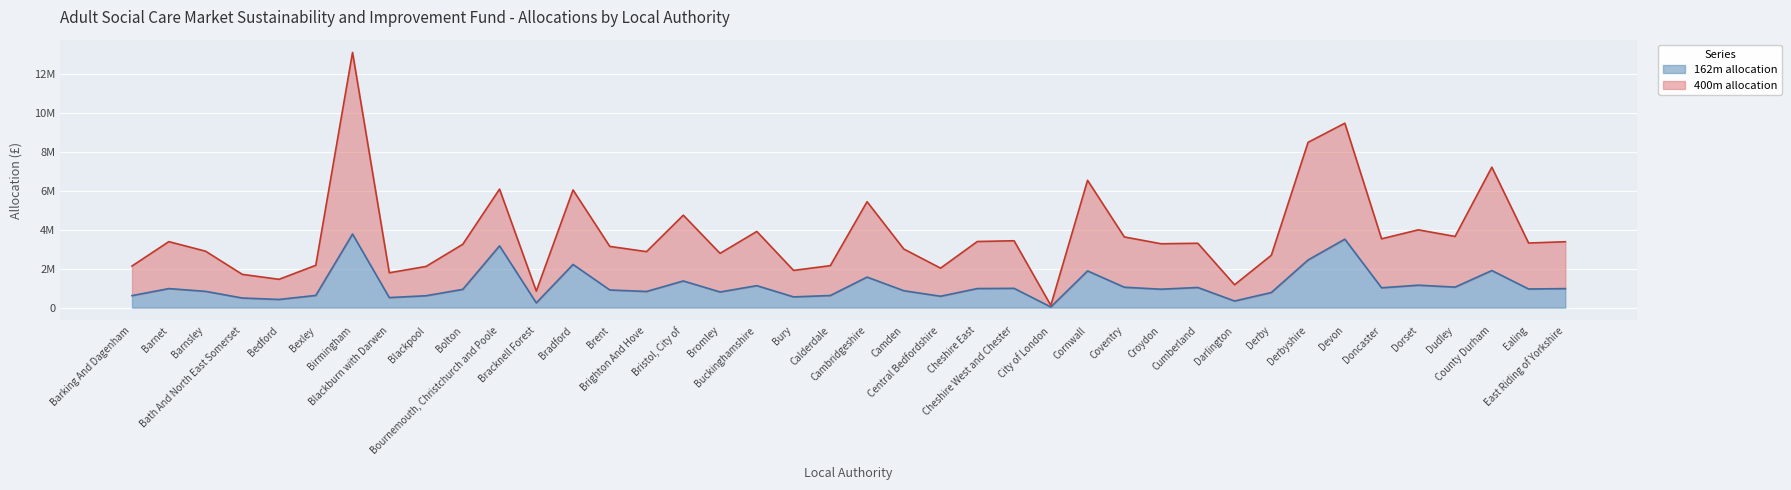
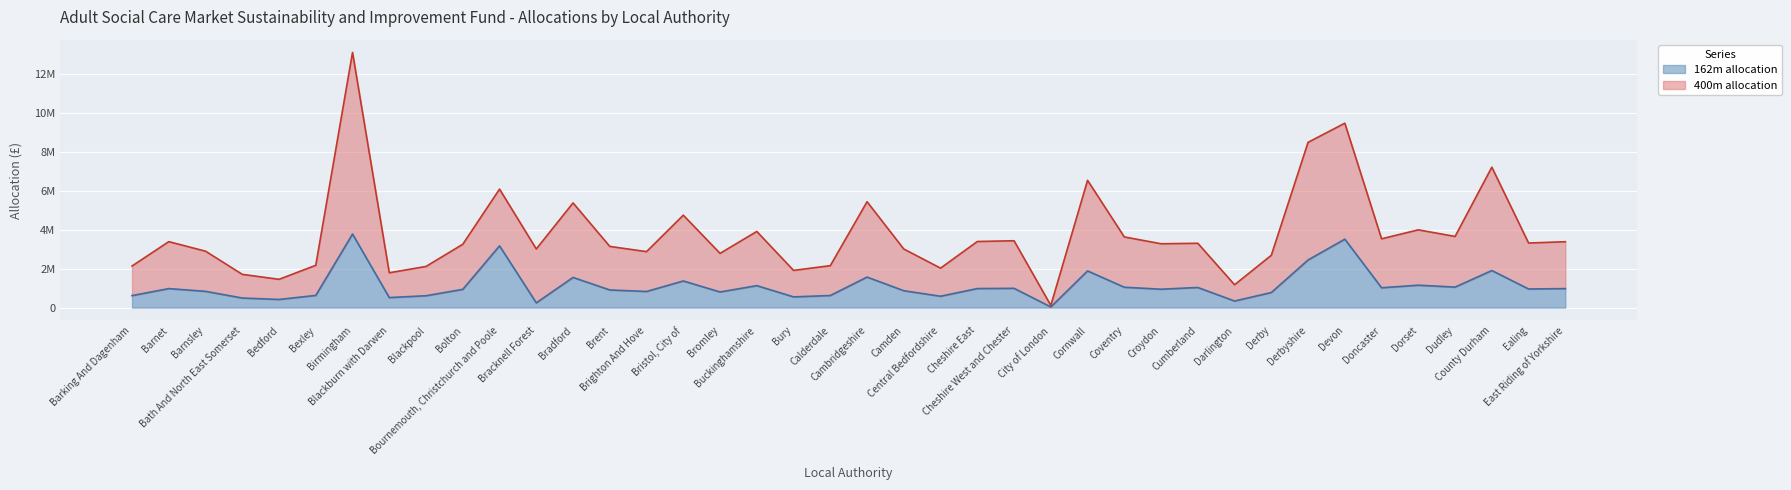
400m allocation, Bracknell Forest: 600000 -> 2800000
162m allocation, Bradford: 2200000 -> 1600000
